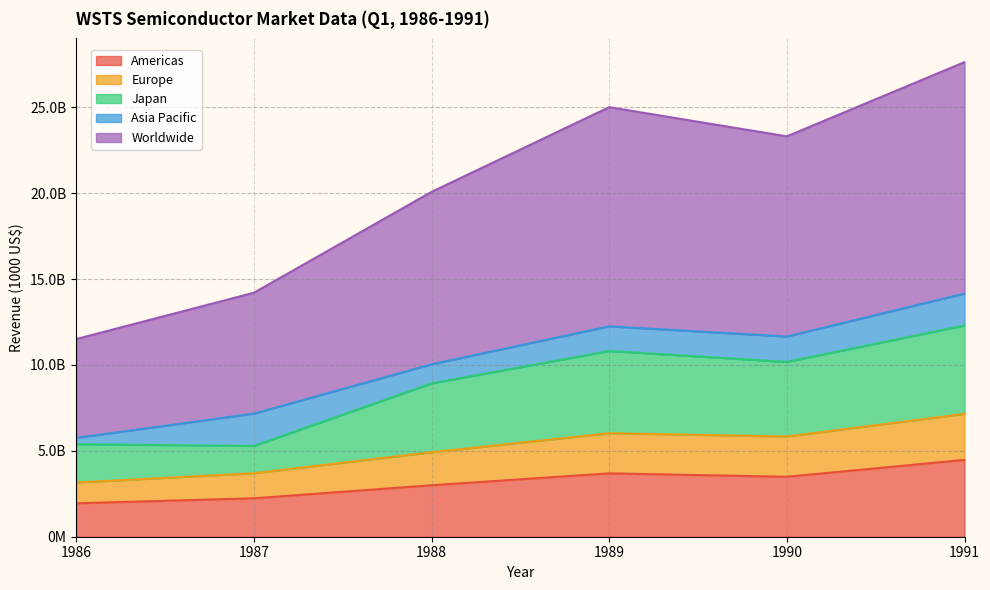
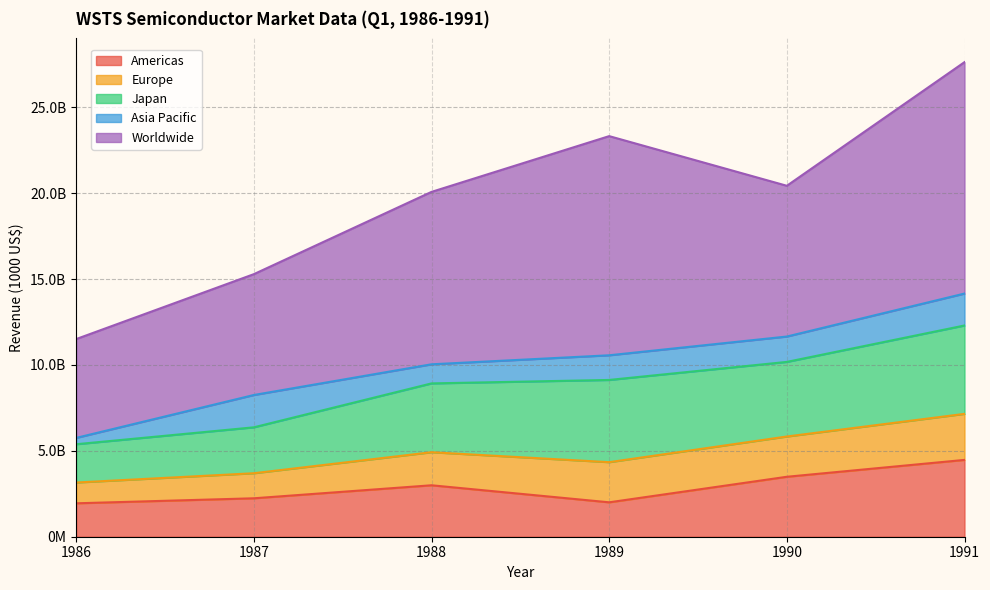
Japan, 1987: 1600000000 -> 2700000000
Americas, 1989: 3700000000 -> 2000000000
Worldwide, 1990: 11700000000 -> 8800000000
